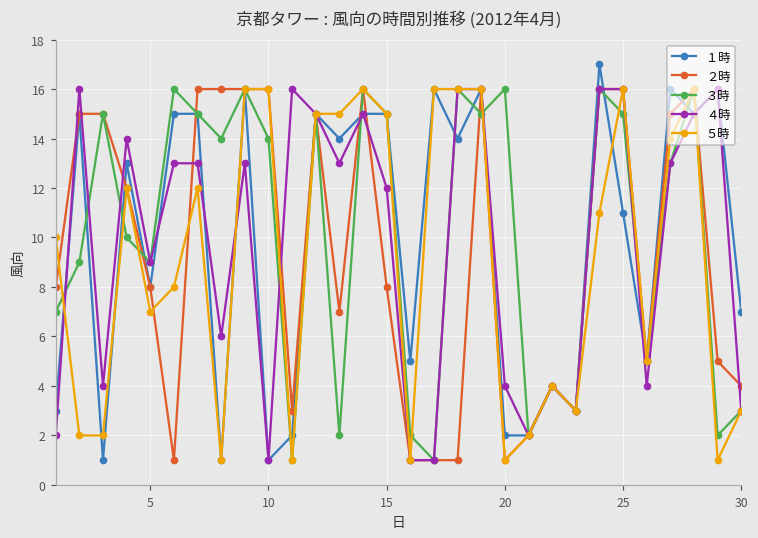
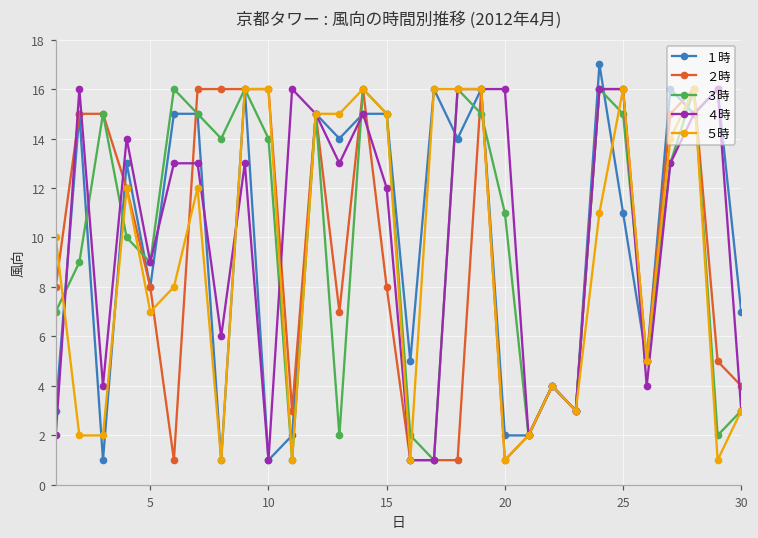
３時, 20: 16 -> 11
４時, 20: 4 -> 16
